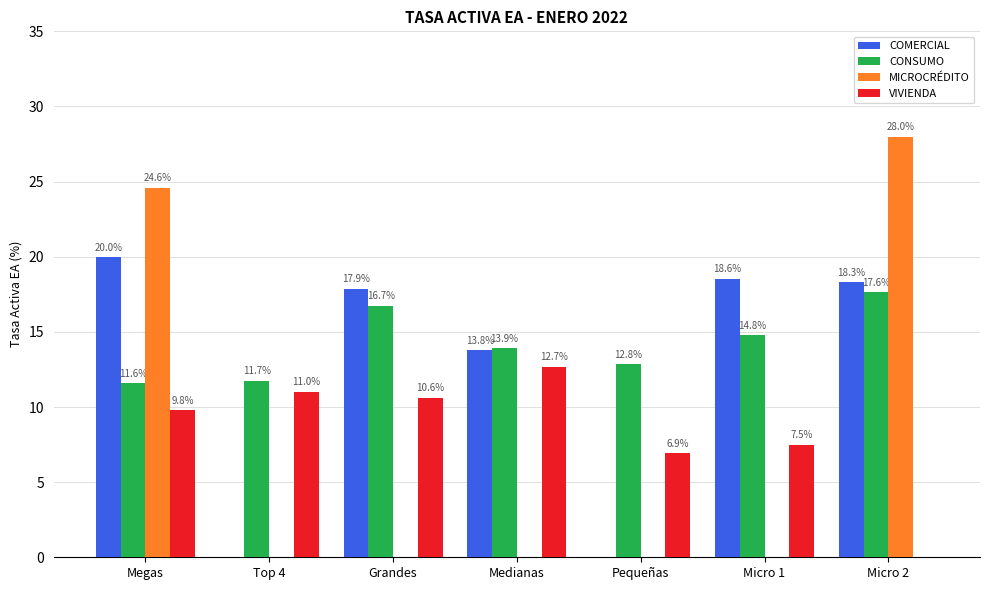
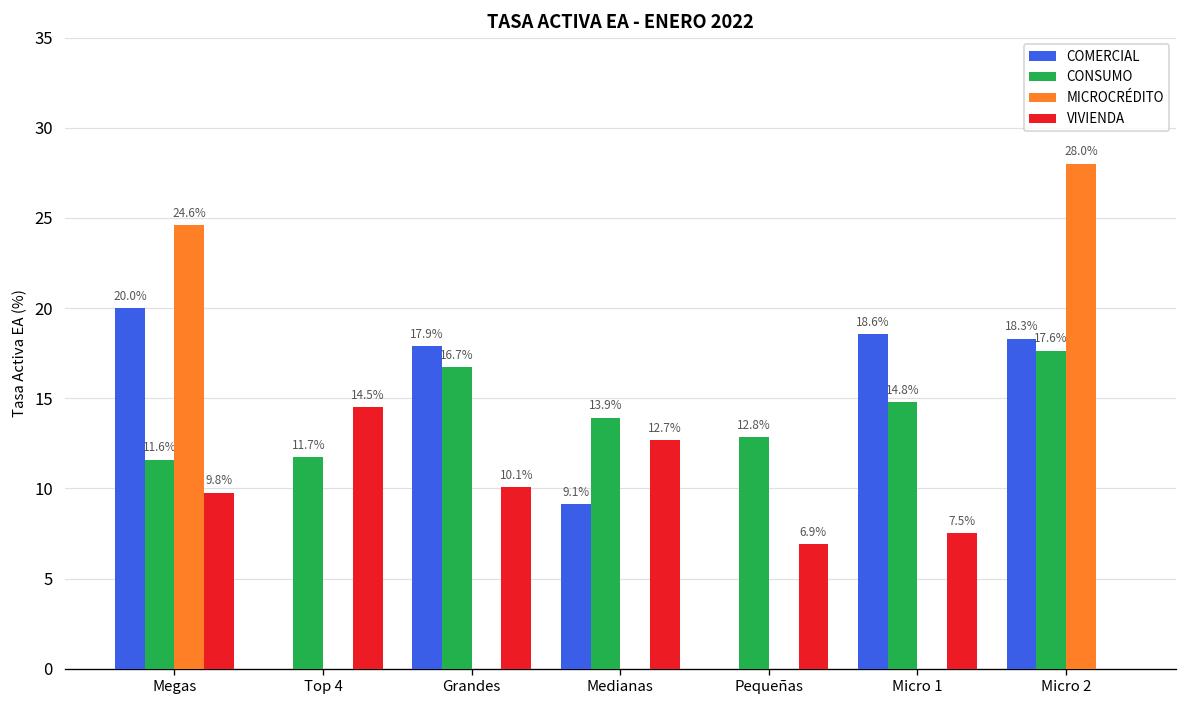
VIVIENDA, Top 4: 11.0% -> 14.5%
VIVIENDA, Grandes: 10.6% -> 10.1%
COMERCIAL, Medianas: 13.8% -> 9.1%
